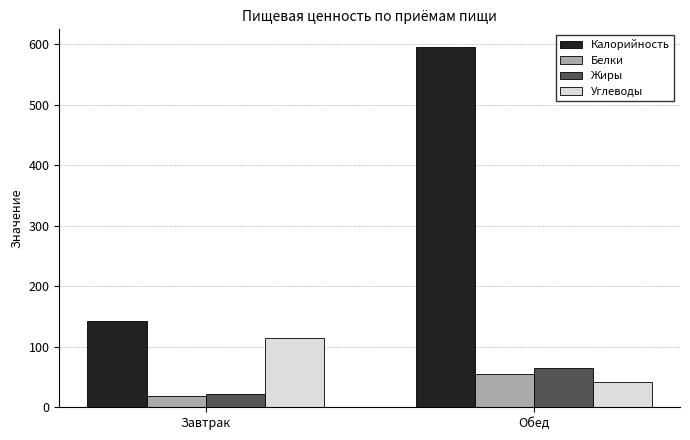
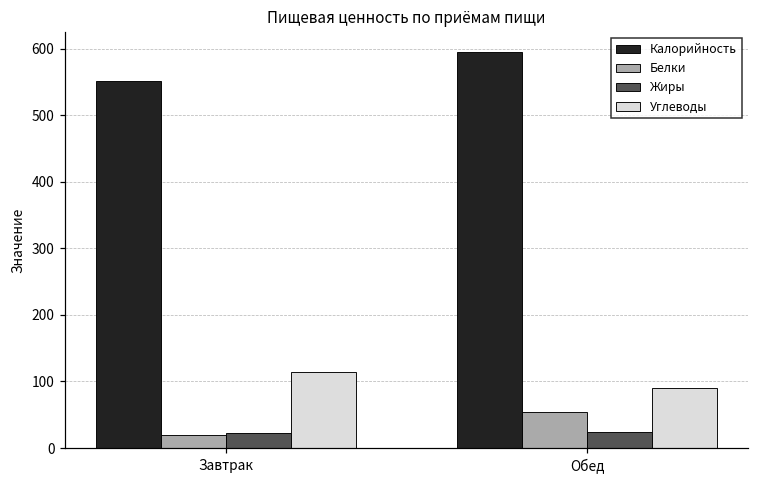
Калорийность, Завтрак: 140 -> 550
Жиры, Обед: 60 -> 20
Углеводы, Обед: 40 -> 90
